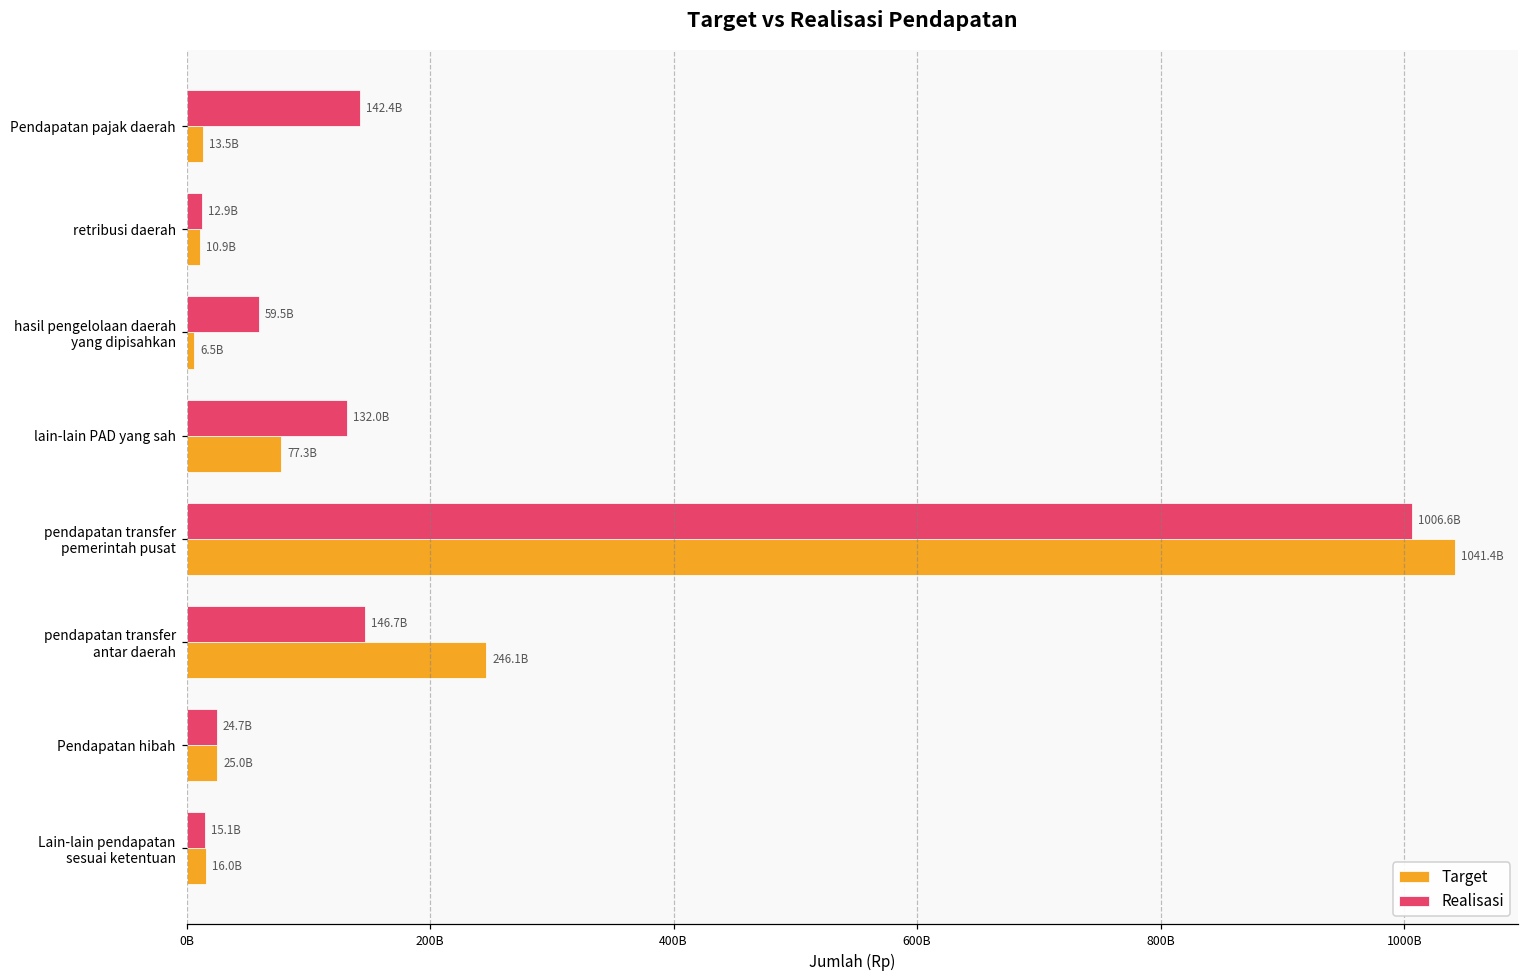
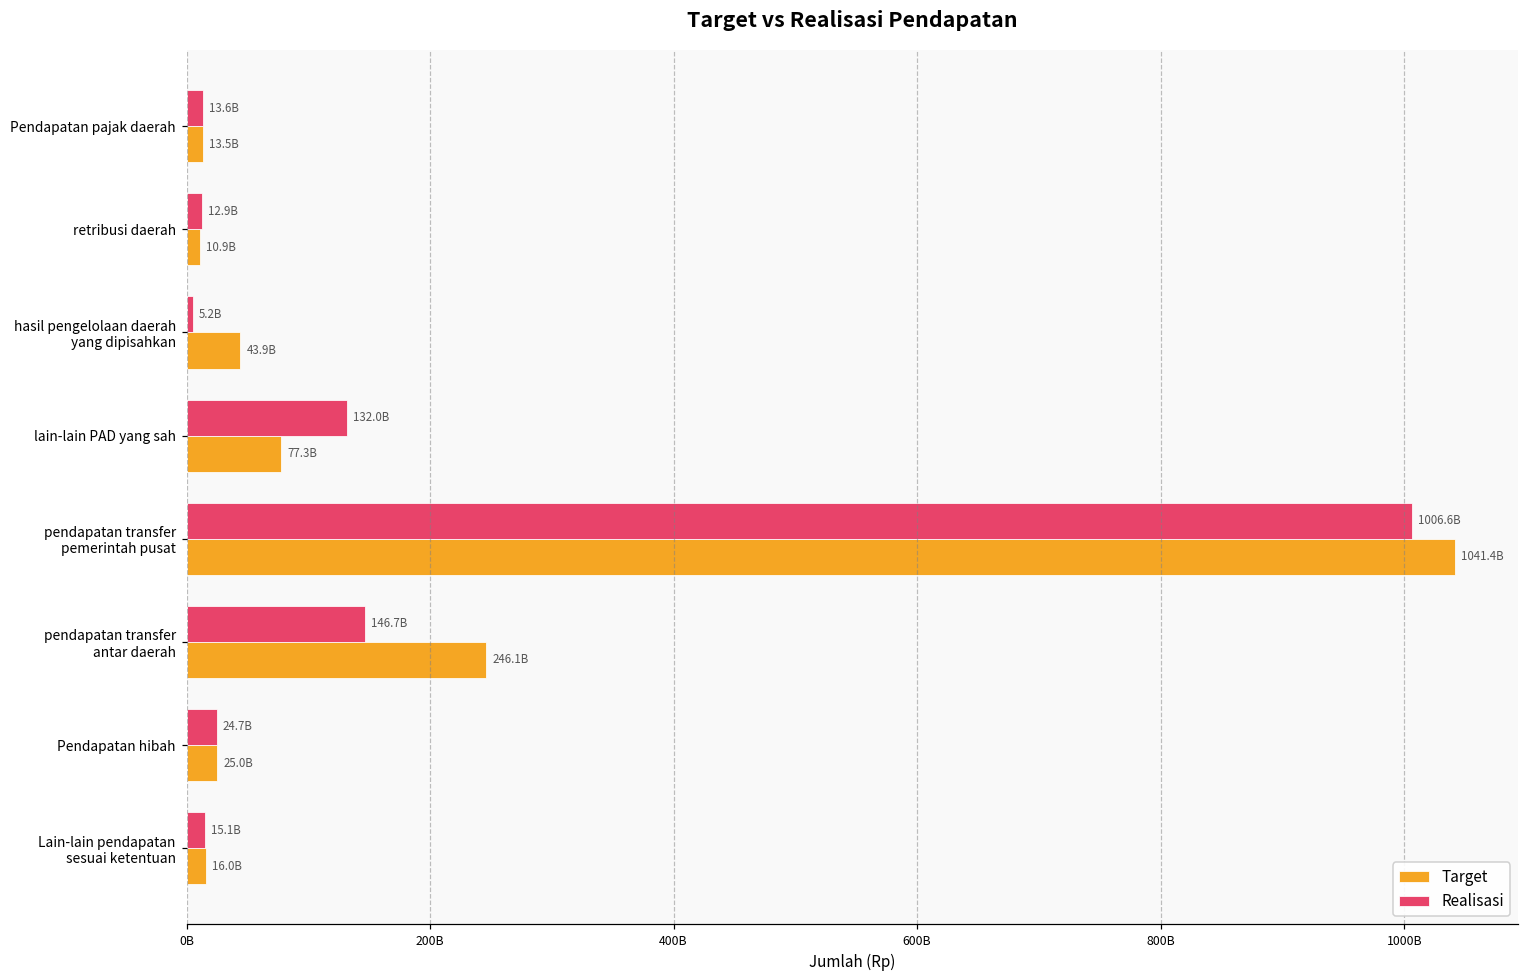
Realisasi, Pendapatan pajak daerah: 142.4B -> 13.6B
Realisasi, hasil pengelolaan daerah yang dipisahkan: 59.5B -> 5.2B
Target, hasil pengelolaan daerah yang dipisahkan: 6.5B -> 43.9B
